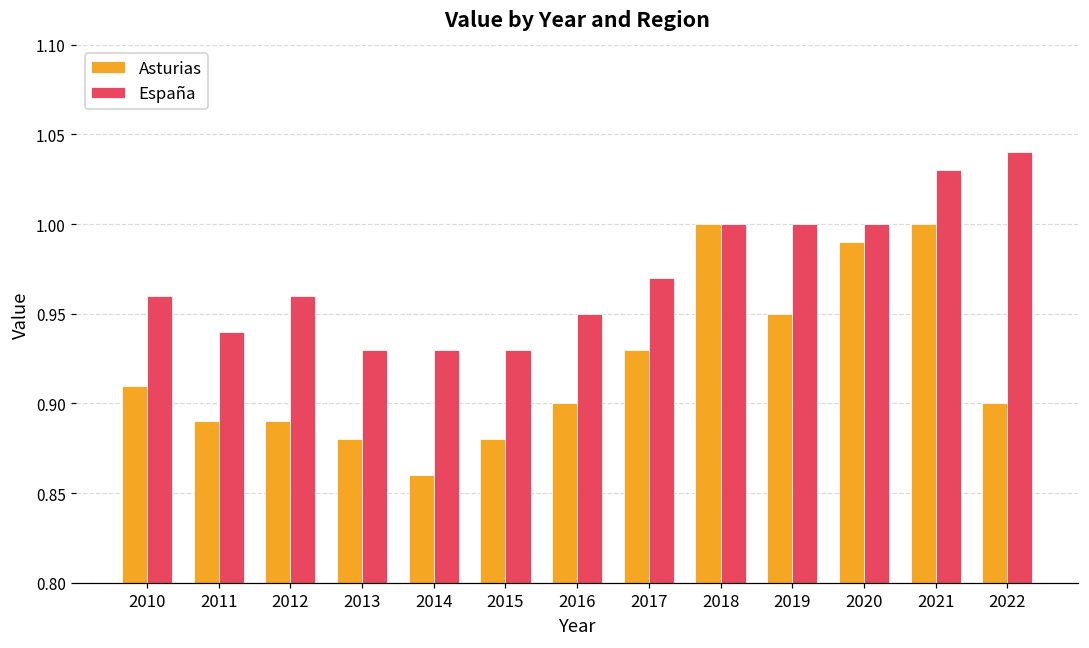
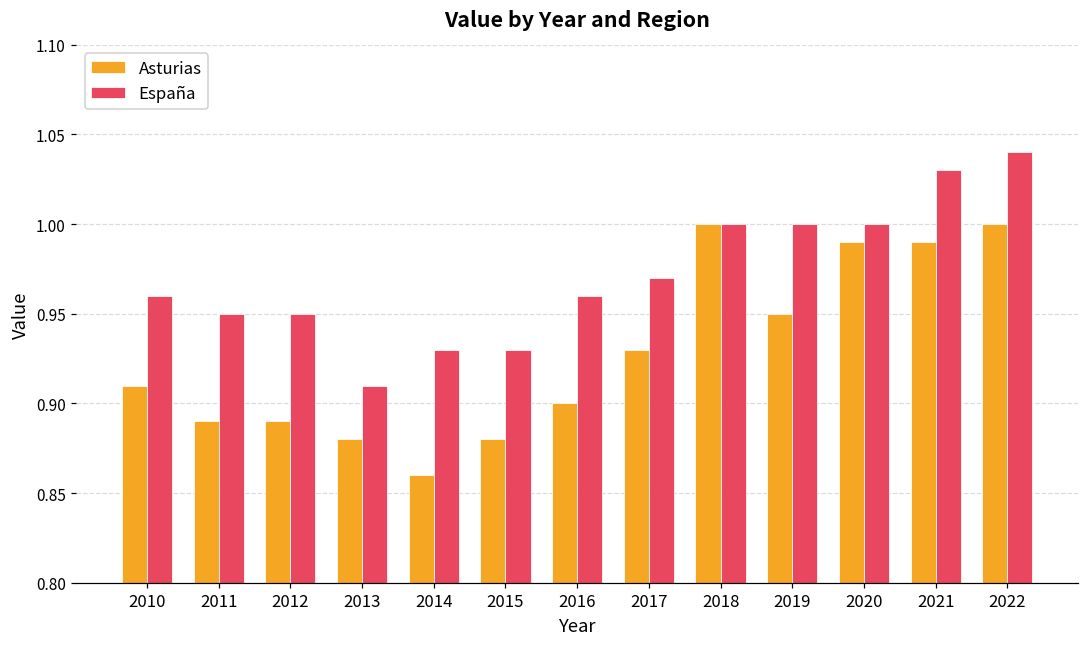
España, 2011: 0.94 -> 0.95
España, 2012: 0.96 -> 0.95
España, 2013: 0.93 -> 0.91
España, 2016: 0.95 -> 0.96
Asturias, 2021: 1.00 -> 0.99
Asturias, 2022: 0.9 -> 1.0
